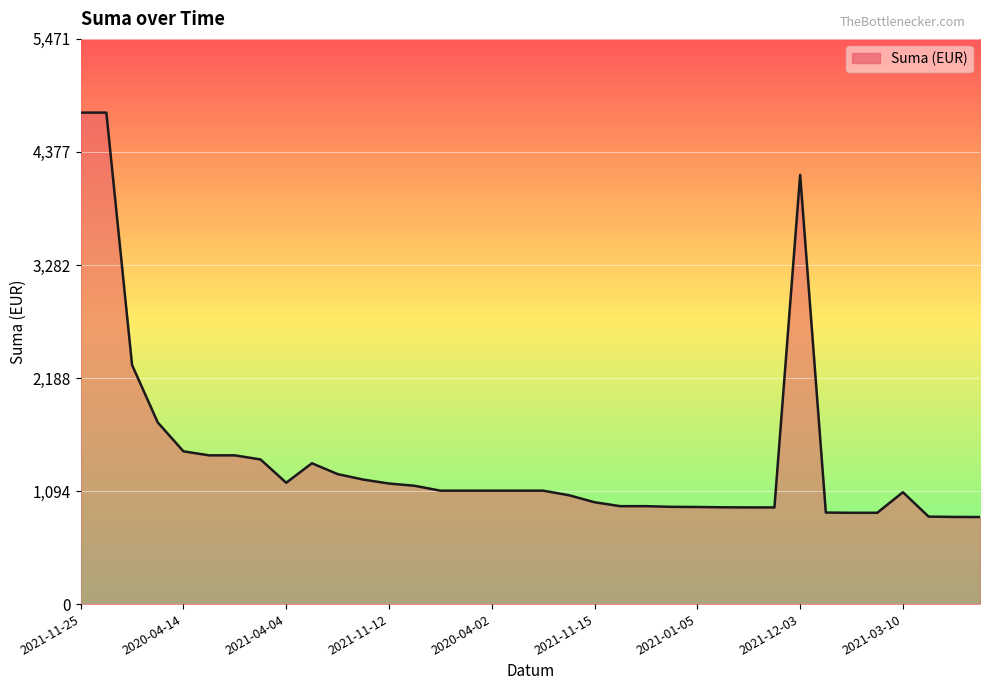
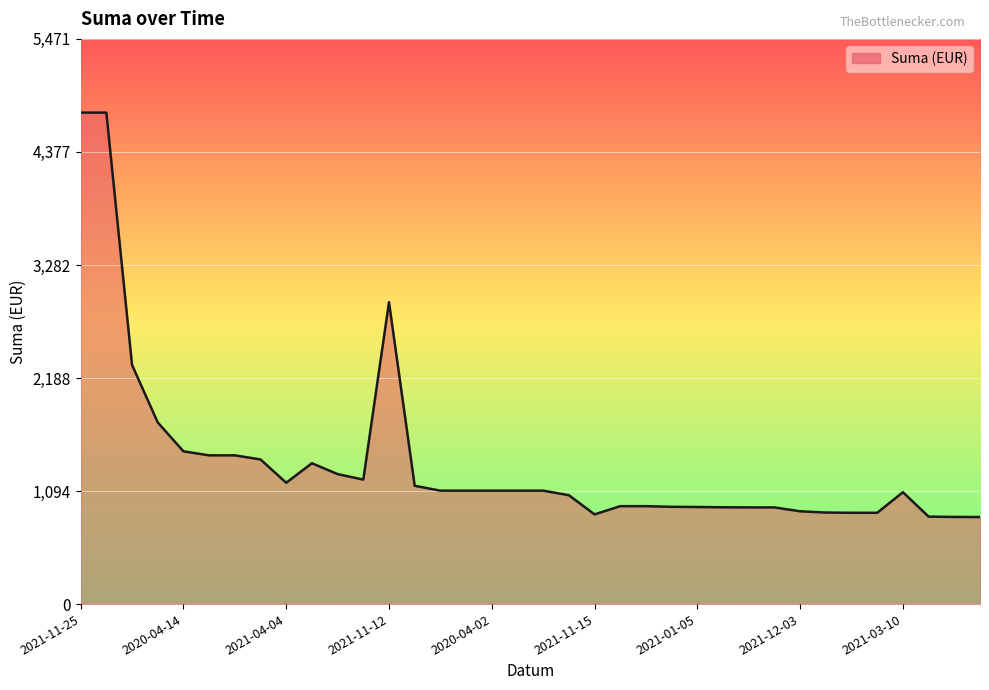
2021-11-12: 1,170 -> 2,920
2021-11-15: 990 -> 870
2021-12-03: 4,150 -> 900
